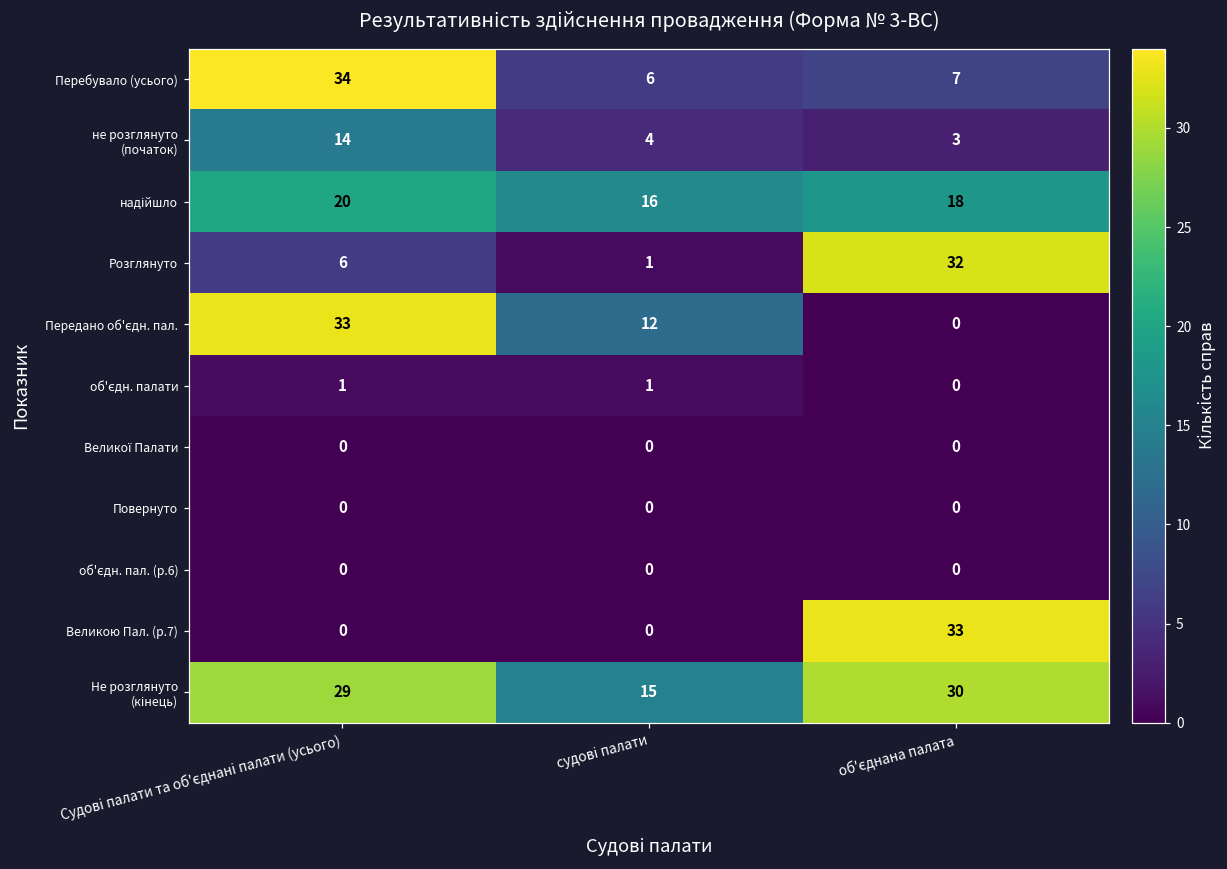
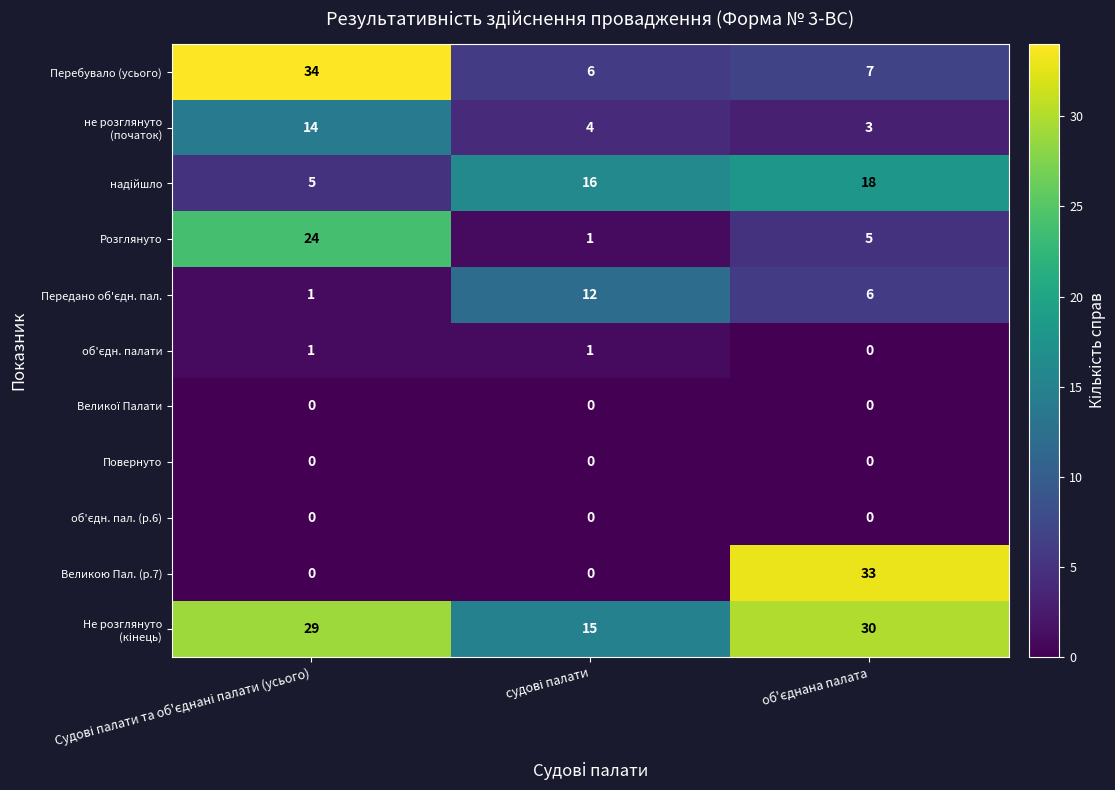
надійшло, Судові палати та об'єднані палати (усього): 20 -> 5
Розглянуто, Судові палати та об'єднані палати (усього): 6 -> 24
Розглянуто, об'єднана палата: 32 -> 5
Передано об'єдн. пал., Судові палати та об'єднані палати (усього): 33 -> 1
Передано об'єдн. пал., об'єднана палата: 0 -> 6
